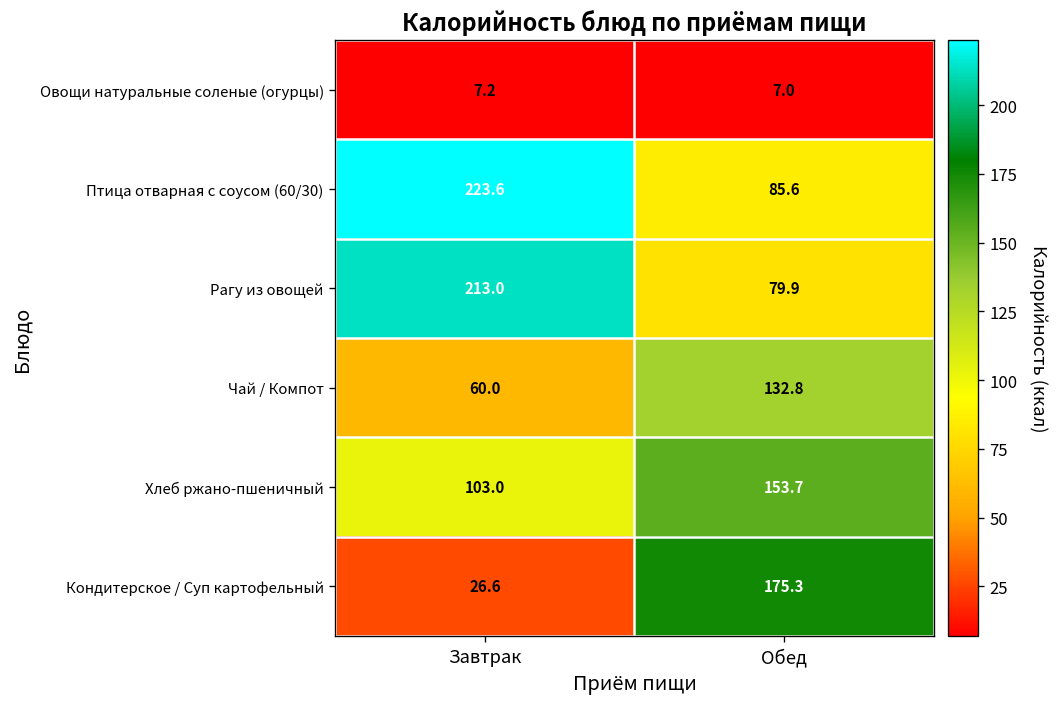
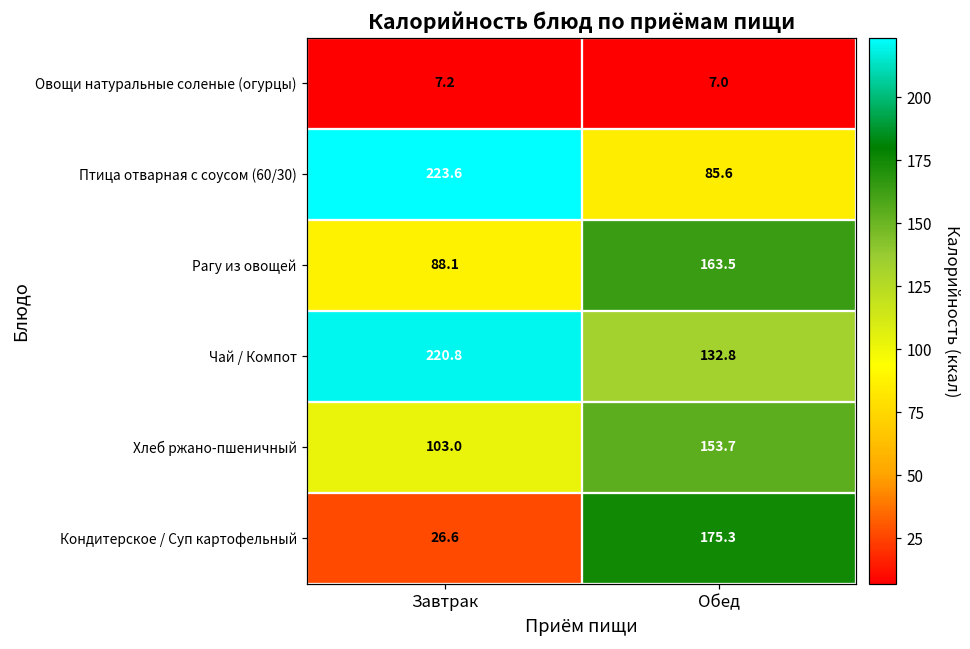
Рагу из овощей, Завтрак: 213.0 -> 88.1
Рагу из овощей, Обед: 79.9 -> 163.5
Чай / Компот, Завтрак: 60.0 -> 220.8
